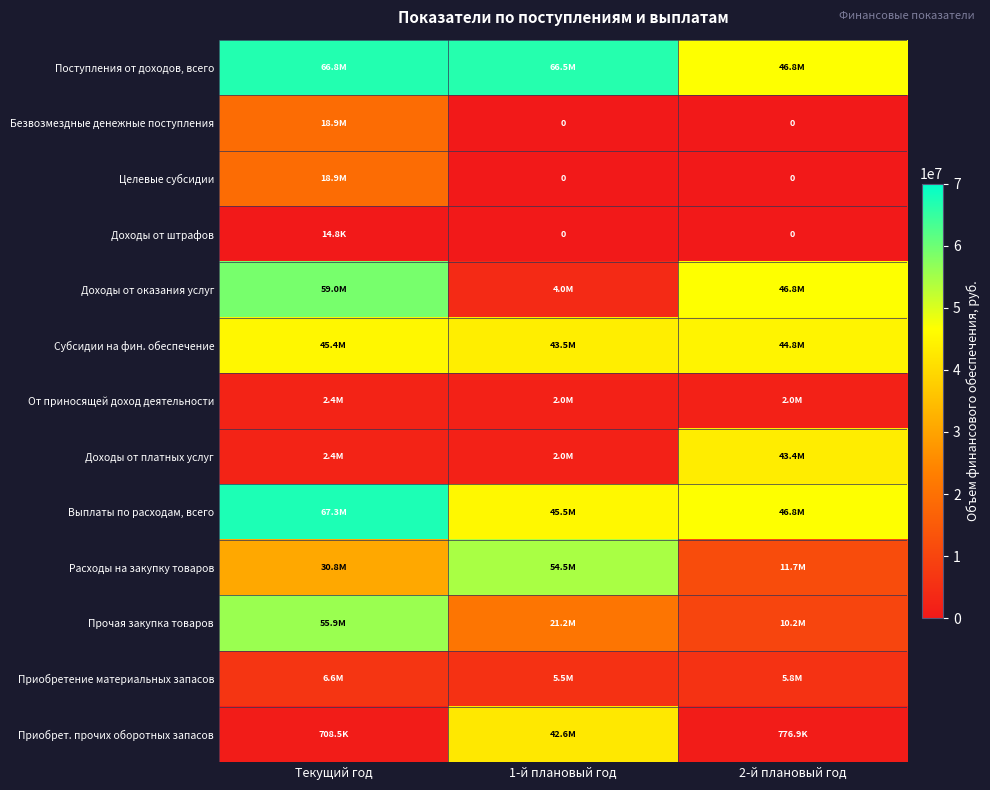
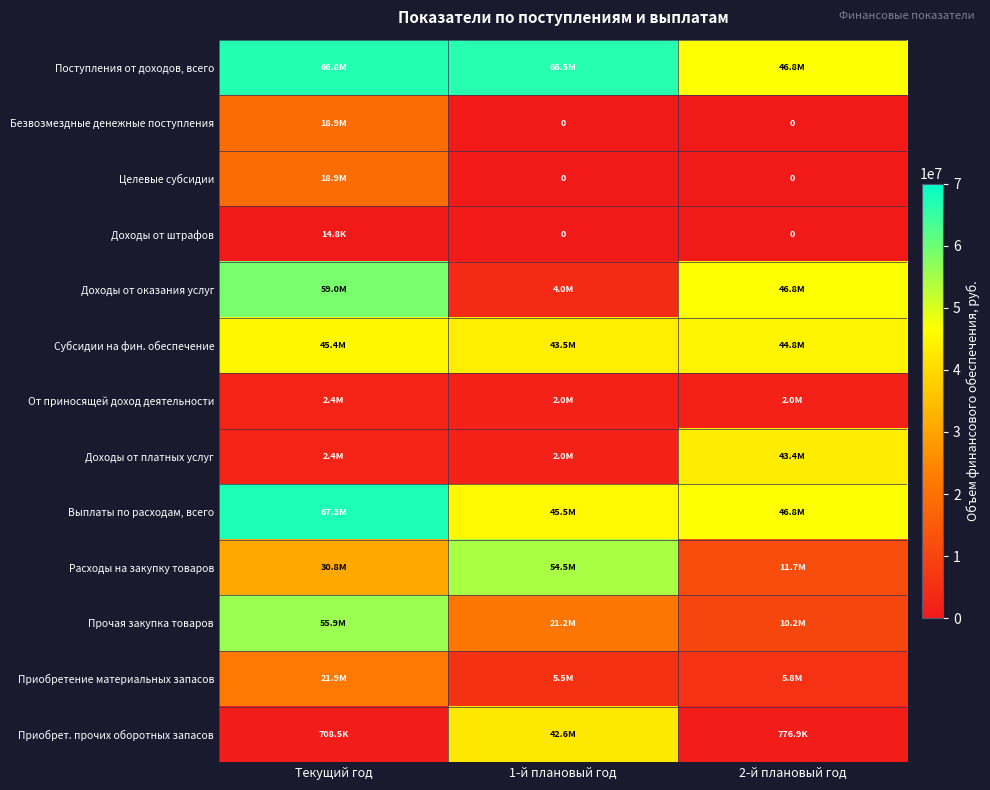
Приобретение материальных запасов, Текущий год: 6.6M -> 21.9M
